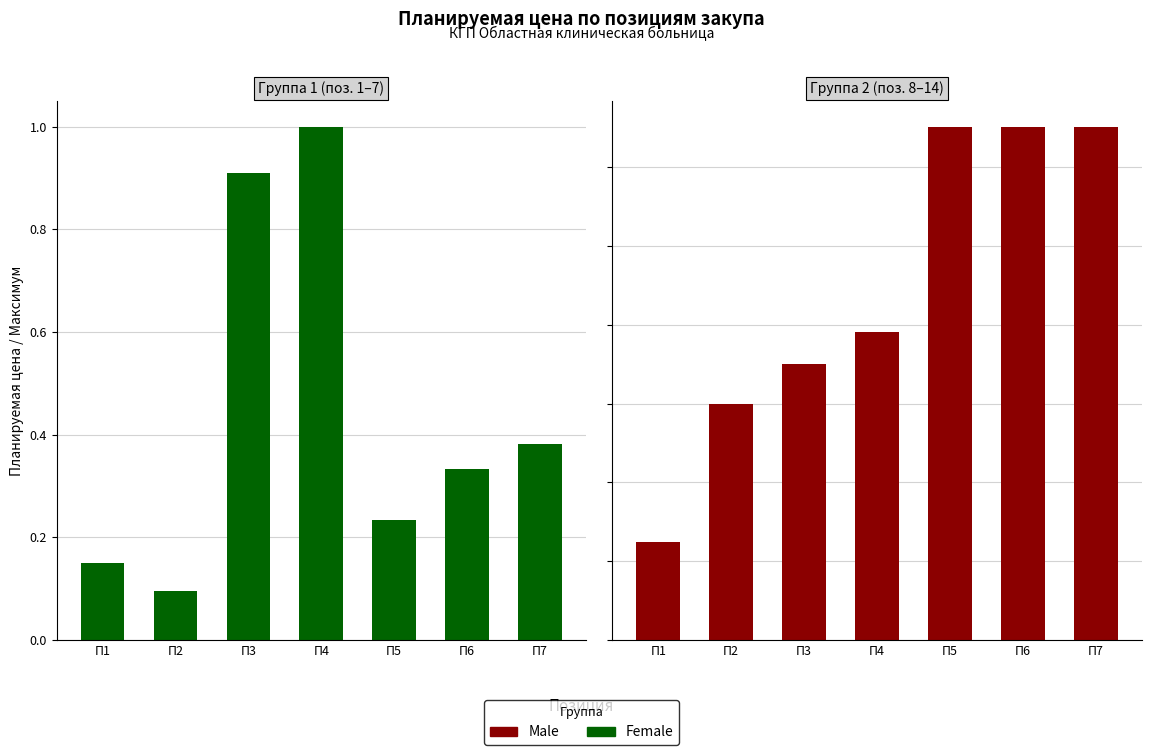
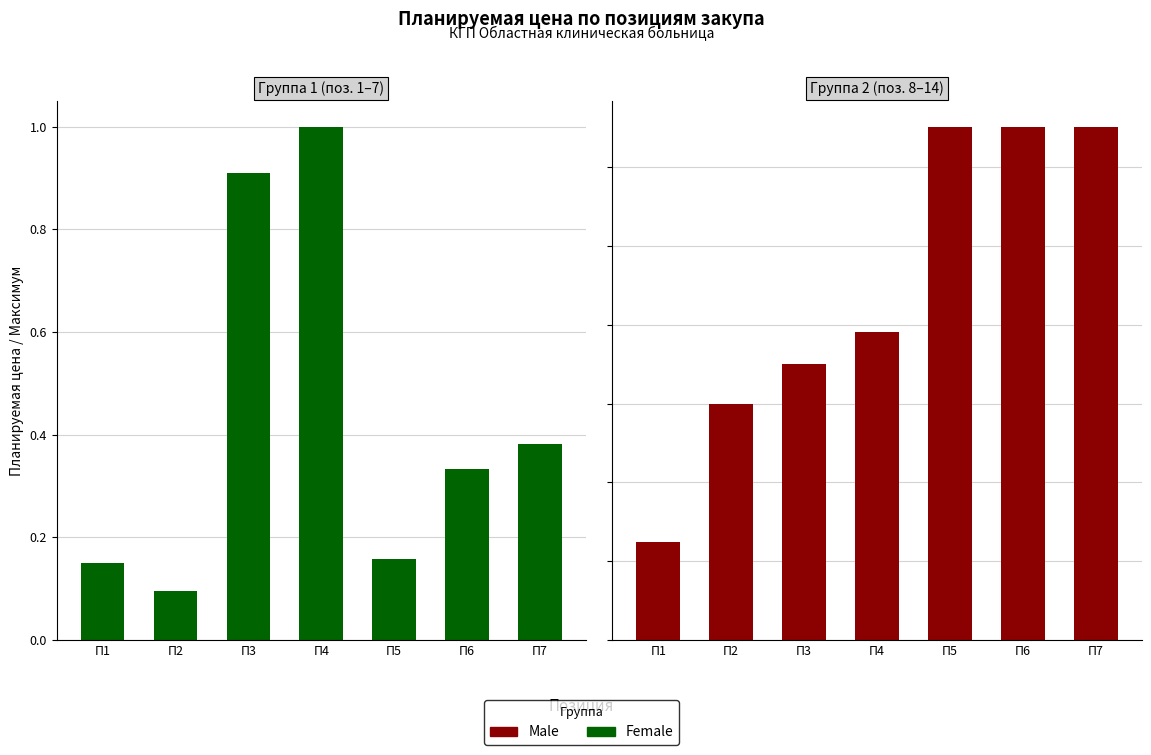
Группа 1 (поз. 1–7), П5: 0.23 -> 0.16
